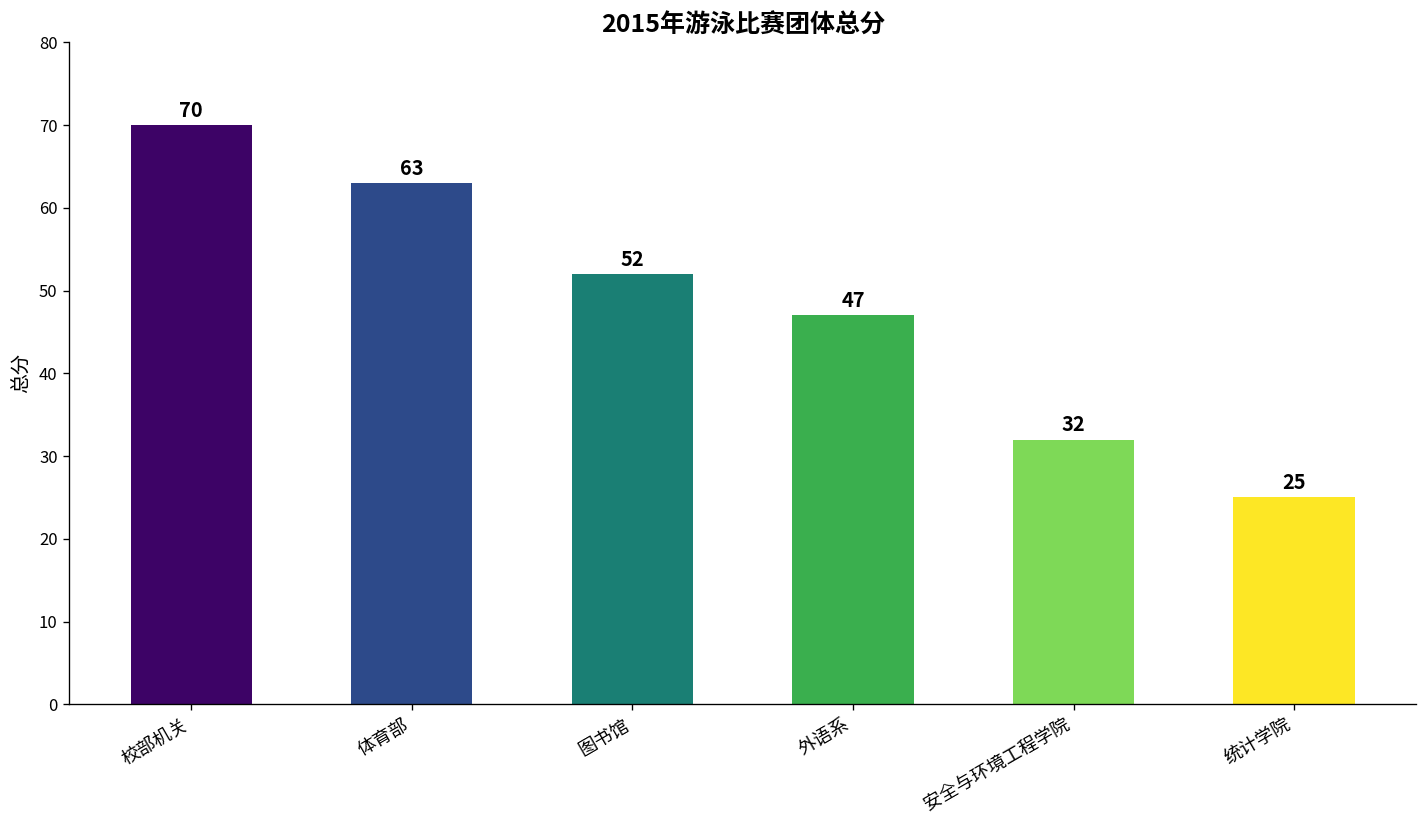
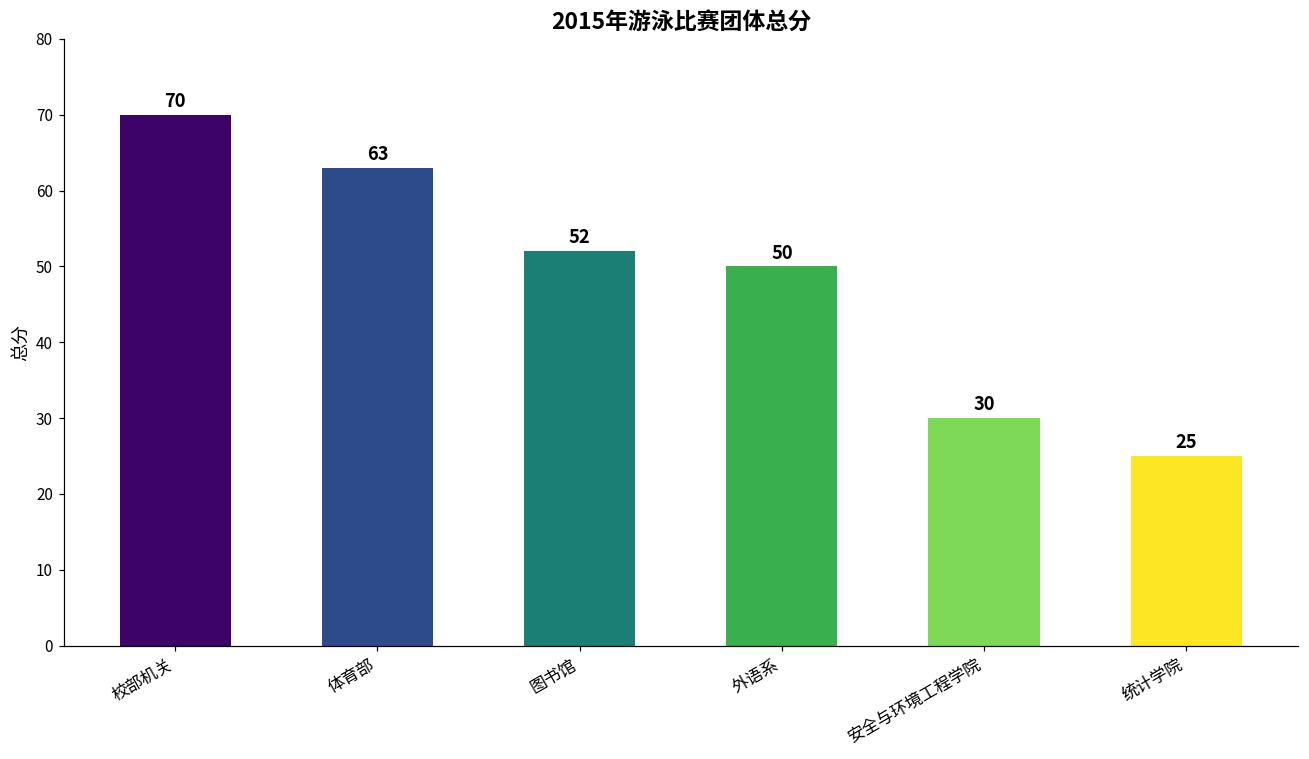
外语系: 47 -> 50
安全与环境工程学院: 32 -> 30
